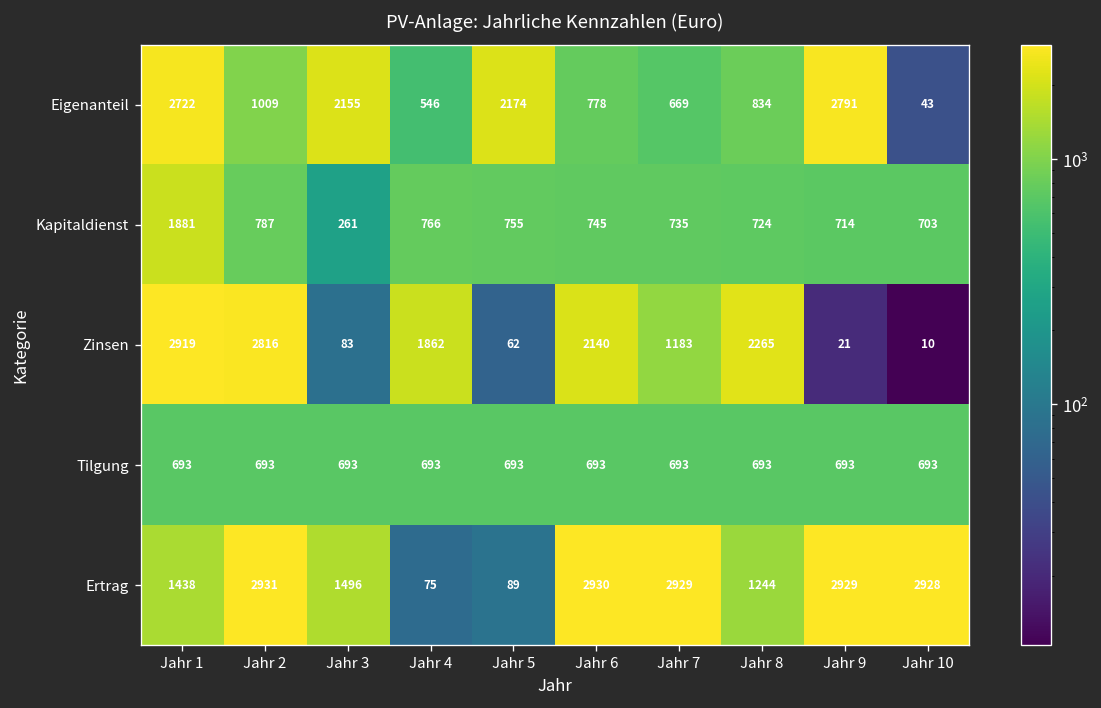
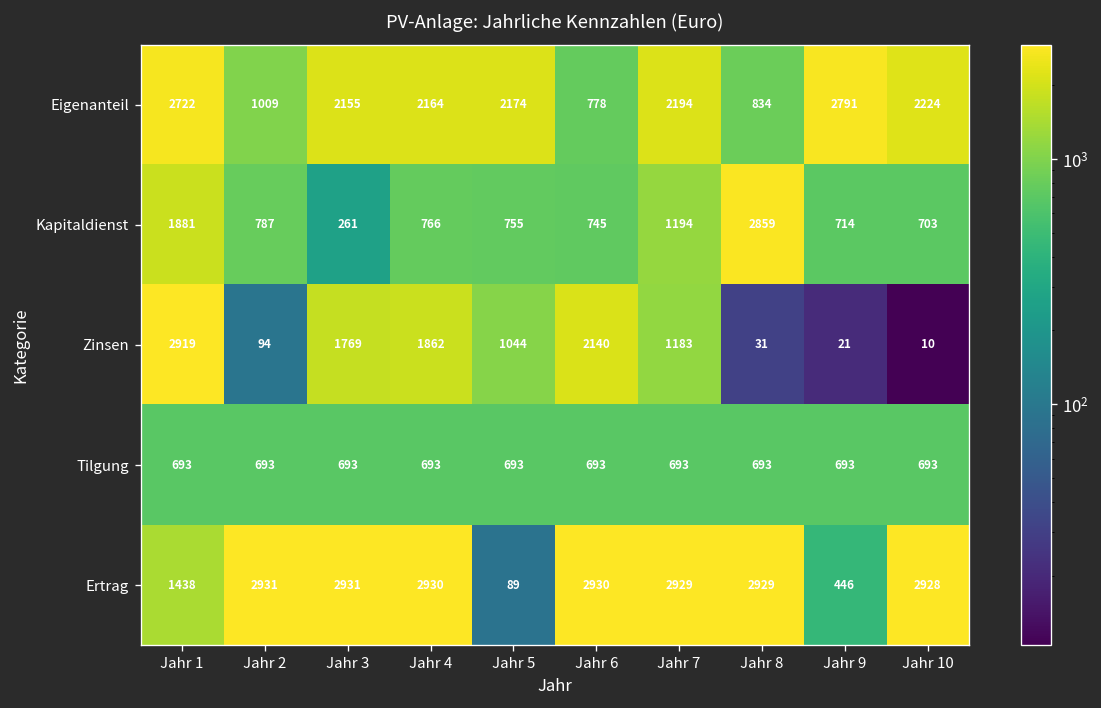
Eigenanteil, Jahr 4: 546 -> 2164
Eigenanteil, Jahr 7: 669 -> 2194
Eigenanteil, Jahr 10: 43 -> 2224
Kapitaldienst, Jahr 7: 735 -> 1194
Kapitaldienst, Jahr 8: 724 -> 2859
Zinsen, Jahr 2: 2816 -> 94
Zinsen, Jahr 3: 83 -> 1769
Zinsen, Jahr 5: 62 -> 1044
Zinsen, Jahr 8: 2265 -> 31
Ertrag, Jahr 3: 1496 -> 2931
Ertrag, Jahr 4: 75 -> 2930
Ertrag, Jahr 8: 1244 -> 2929
Ertrag, Jahr 9: 2929 -> 446
